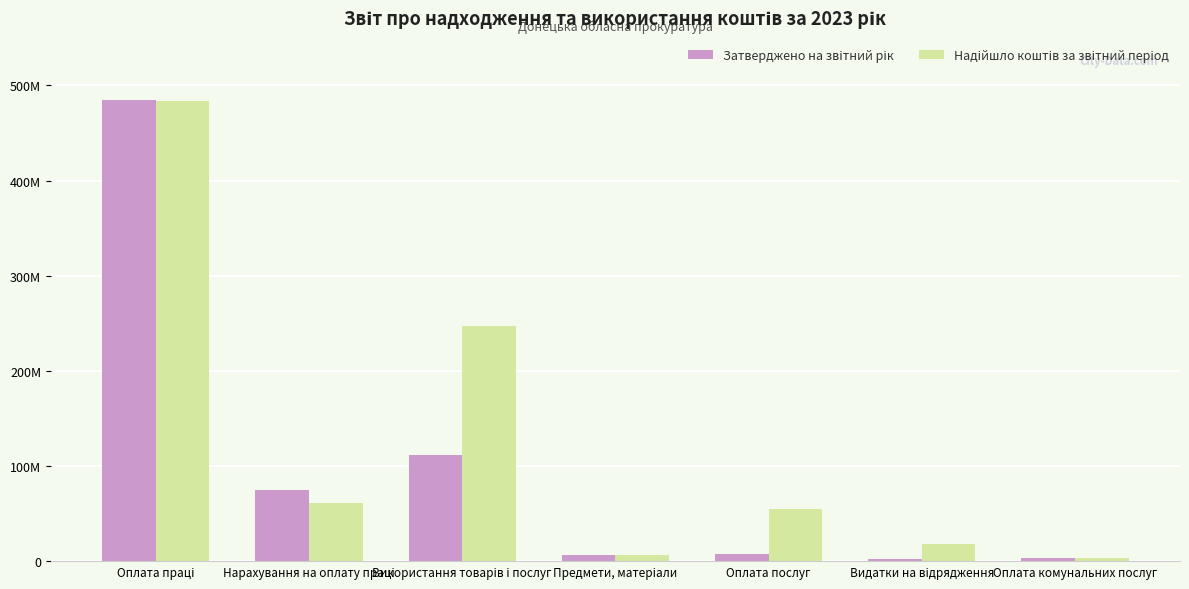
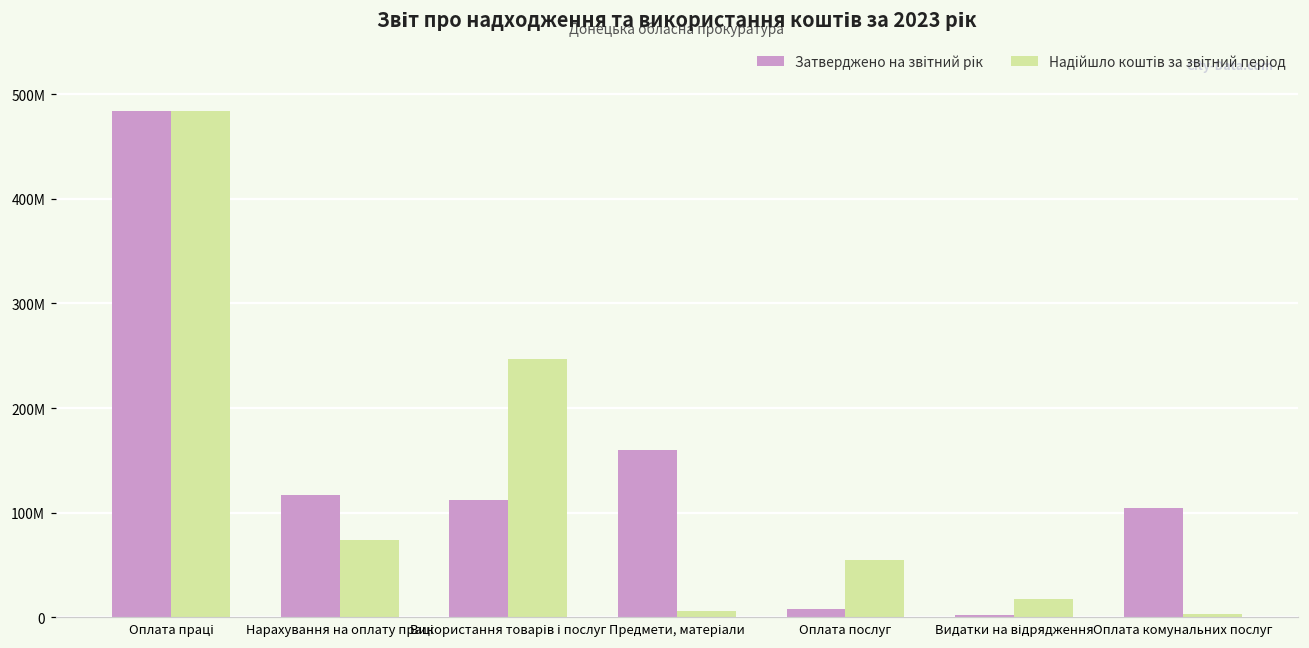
Затверджено на звітний рік, Нарахування на оплату праці: 70000000 -> 120000000
Надійшло коштів за звітний період, Нарахування на оплату праці: 60000000 -> 70000000
Затверджено на звітний рік, Предмети, матеріали: 10000000 -> 160000000
Затверджено на звітний рік, Оплата комунальних послуг: 0 -> 100000000
